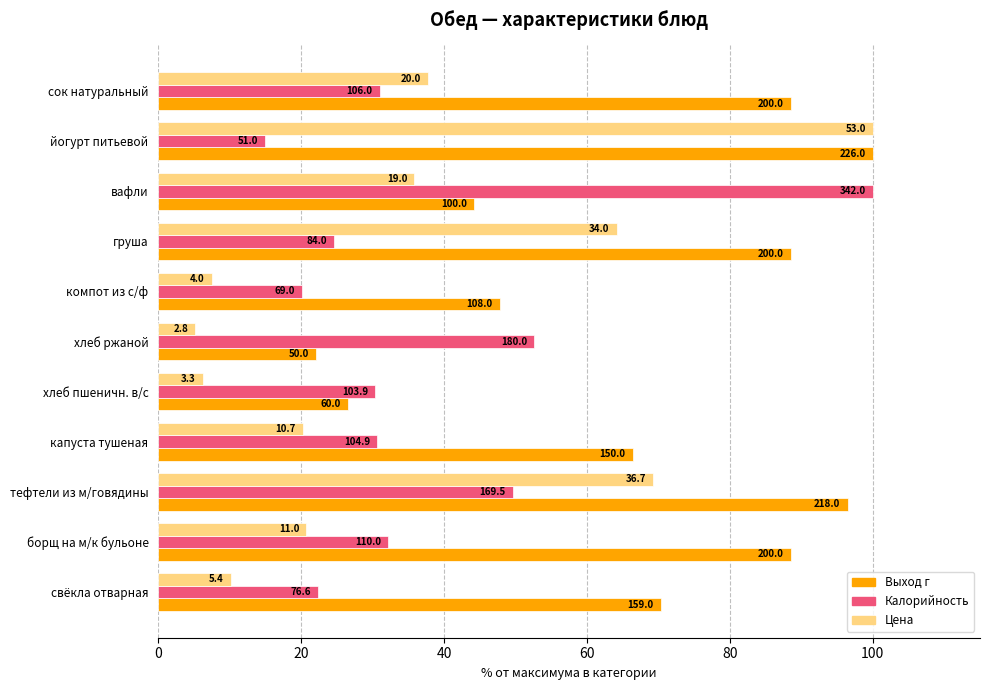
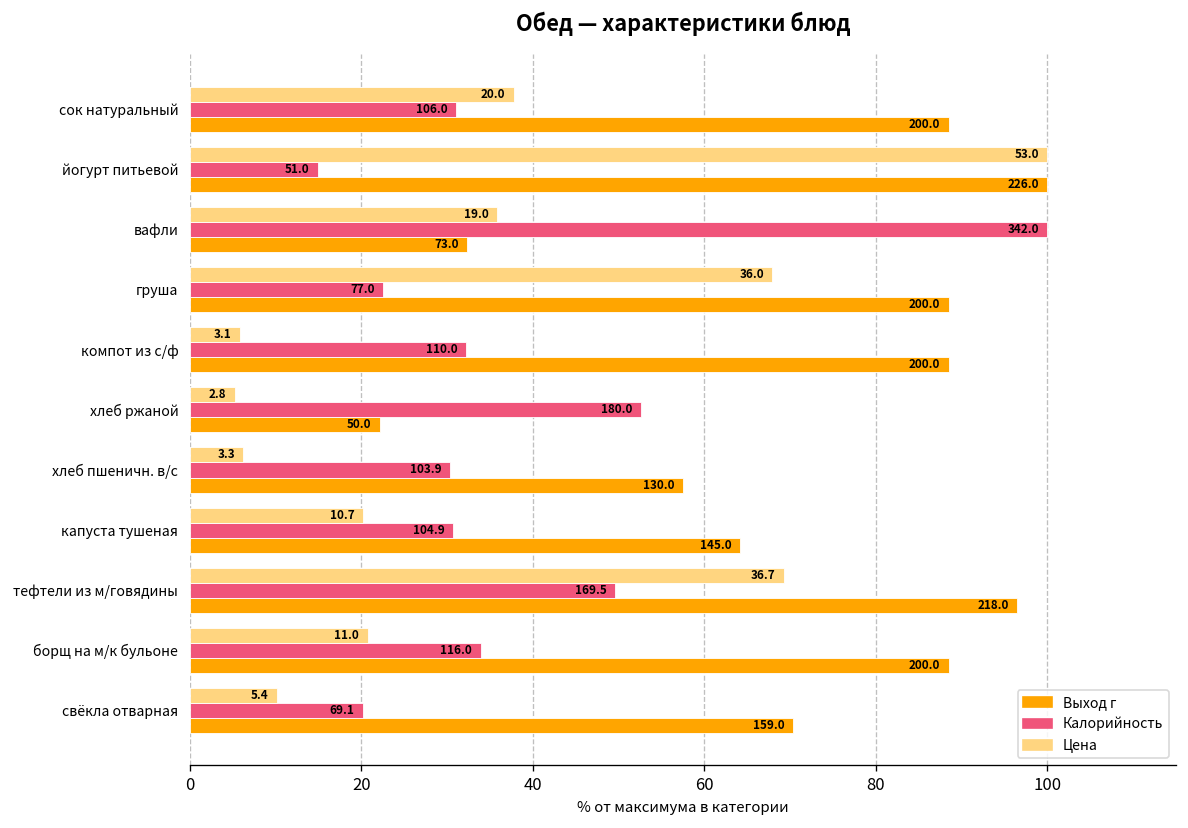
Выход г, вафли: 100.0 -> 73.0
Цена, груша: 34.0 -> 36.0
Калорийность, груша: 84.0 -> 77.0
Цена, компот из с/ф: 4.0 -> 3.1
Калорийность, компот из с/ф: 69.0 -> 110.0
Выход г, компот из с/ф: 108.0 -> 200.0
Выход г, хлеб пшеничн. в/с: 60.0 -> 130.0
Выход г, капуста тушеная: 150.0 -> 145.0
Калорийность, борщ на м/к бульоне: 110.0 -> 116.0
Калорийность, свёкла отварная: 76.6 -> 69.1
